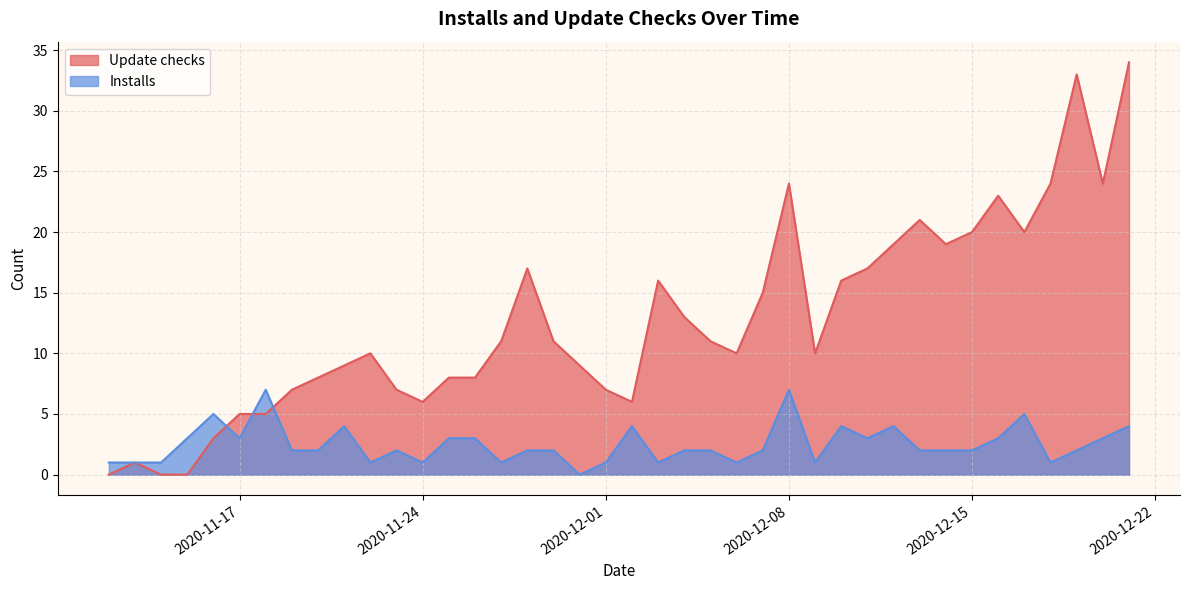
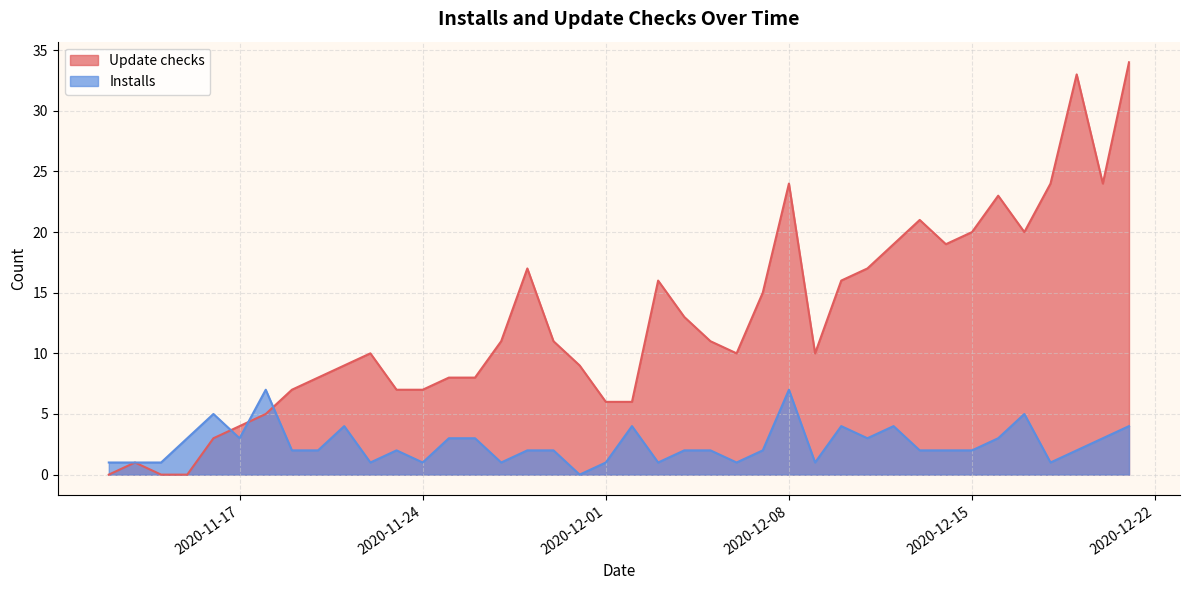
Update checks, 2020-11-17: 5 -> 4
Update checks, 2020-11-24: 6 -> 7
Update checks, 2020-12-01: 7 -> 6
